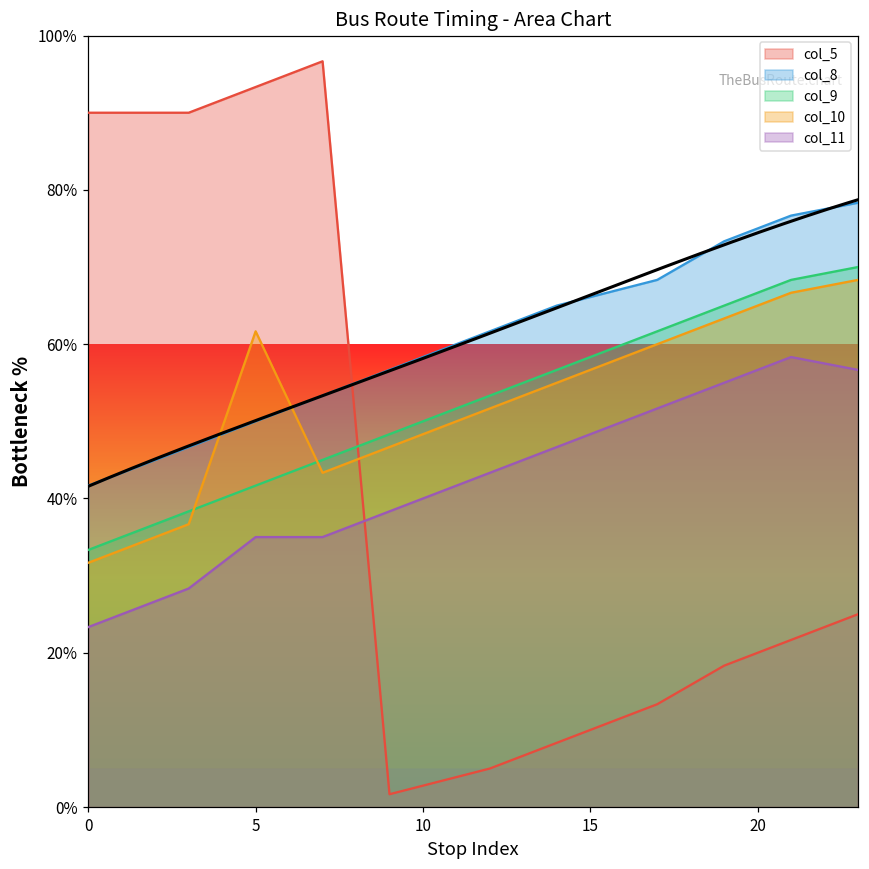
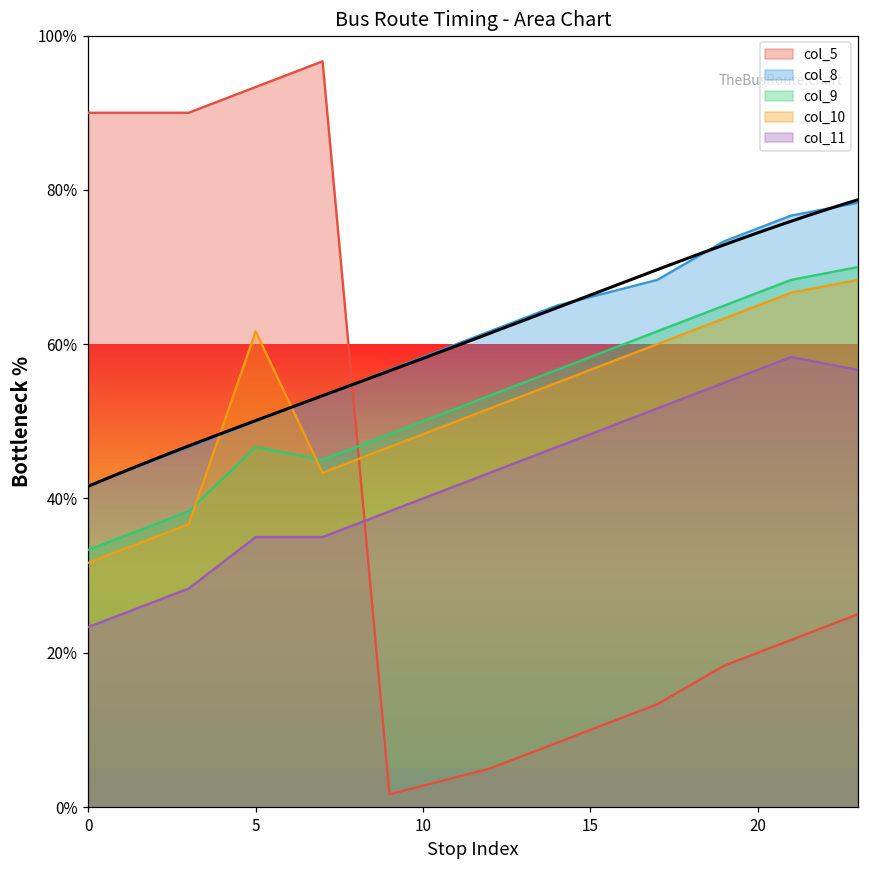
col_9, 5: 42% -> 47%
